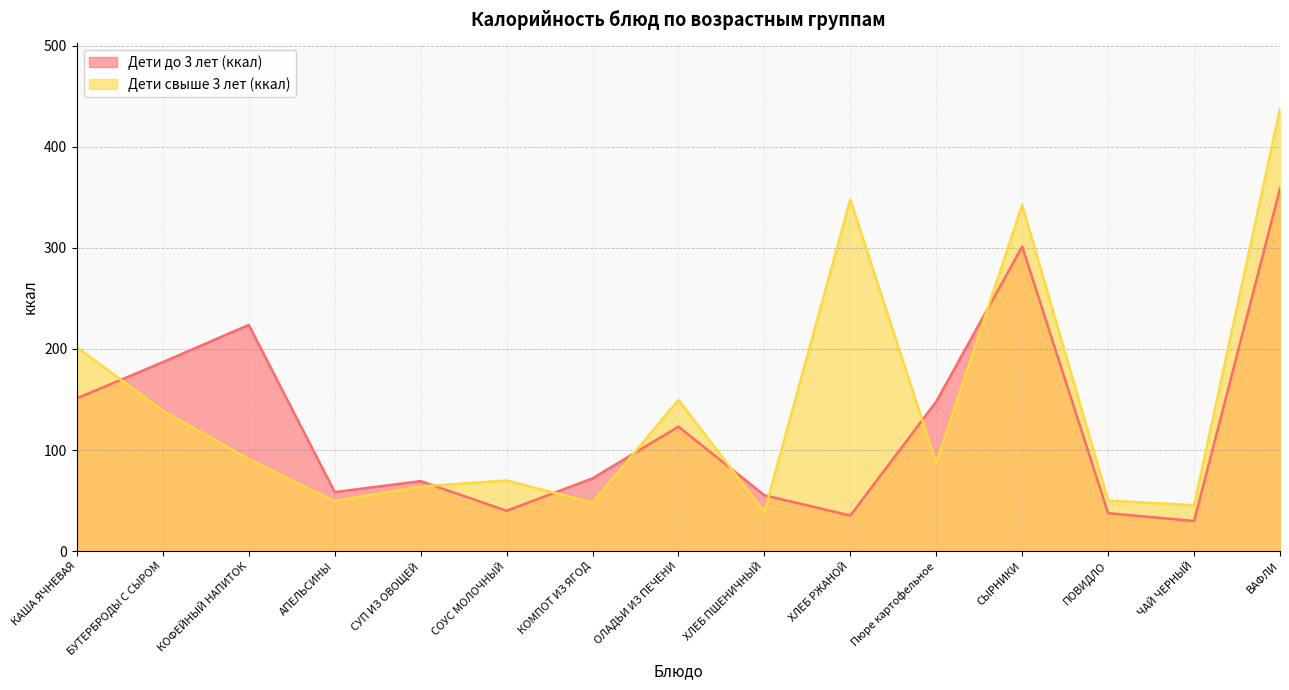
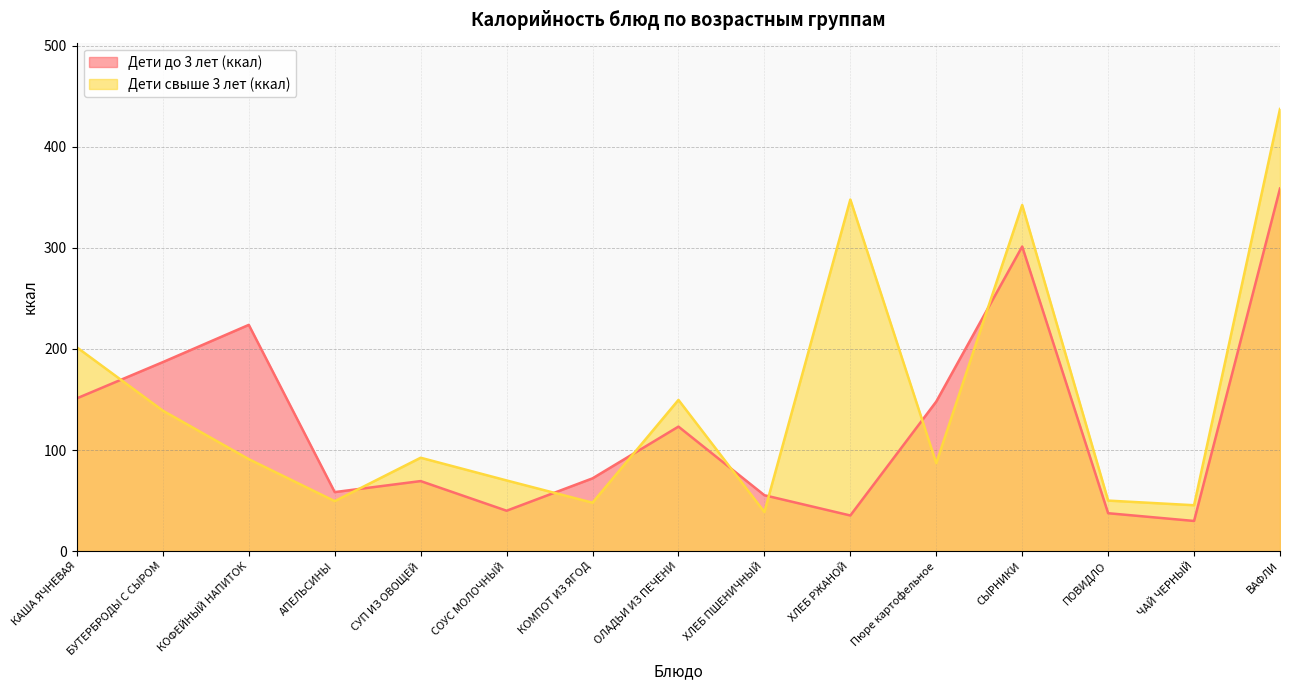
Дети свыше 3 лет (ккал), СУП ИЗ ОВОЩЕЙ: 64 -> 92
